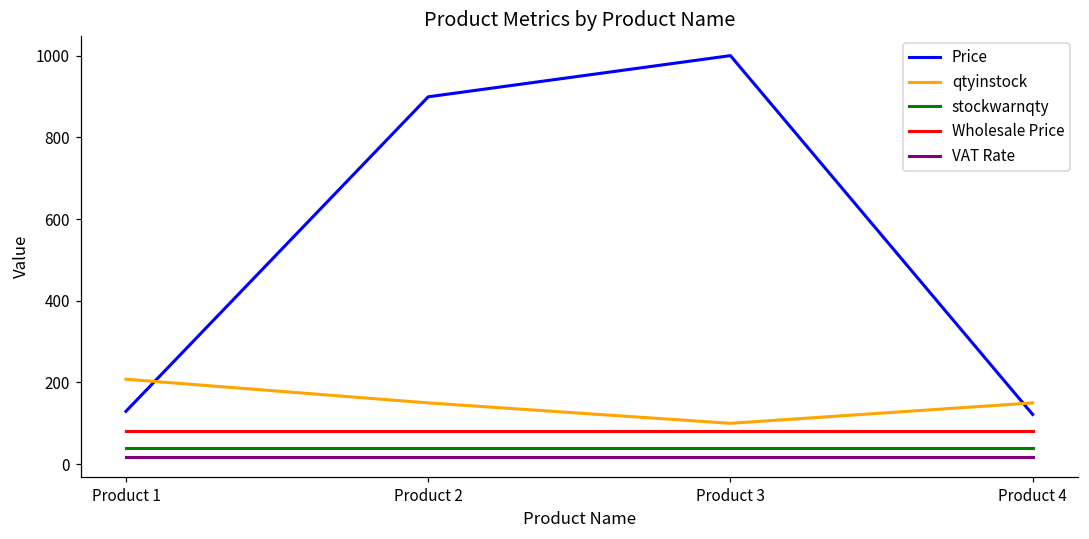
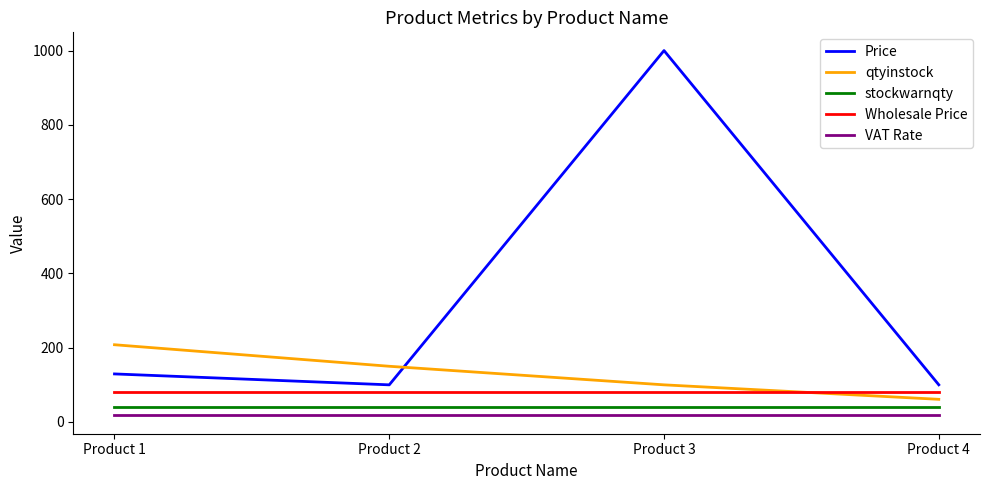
Price, Product 2: 900 -> 100
Price, Product 4: 120 -> 100
qtyinstock, Product 4: 150 -> 60
